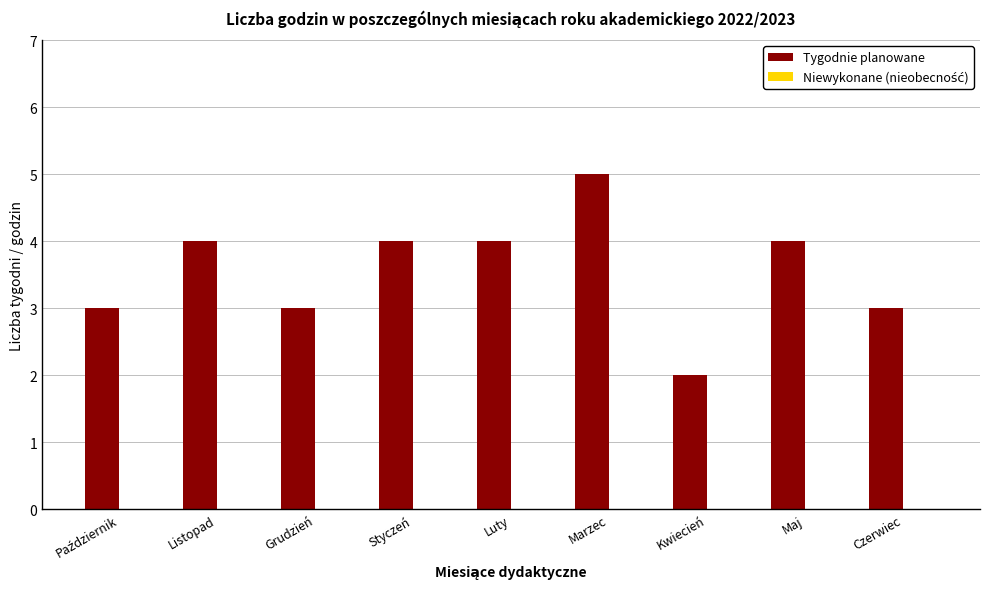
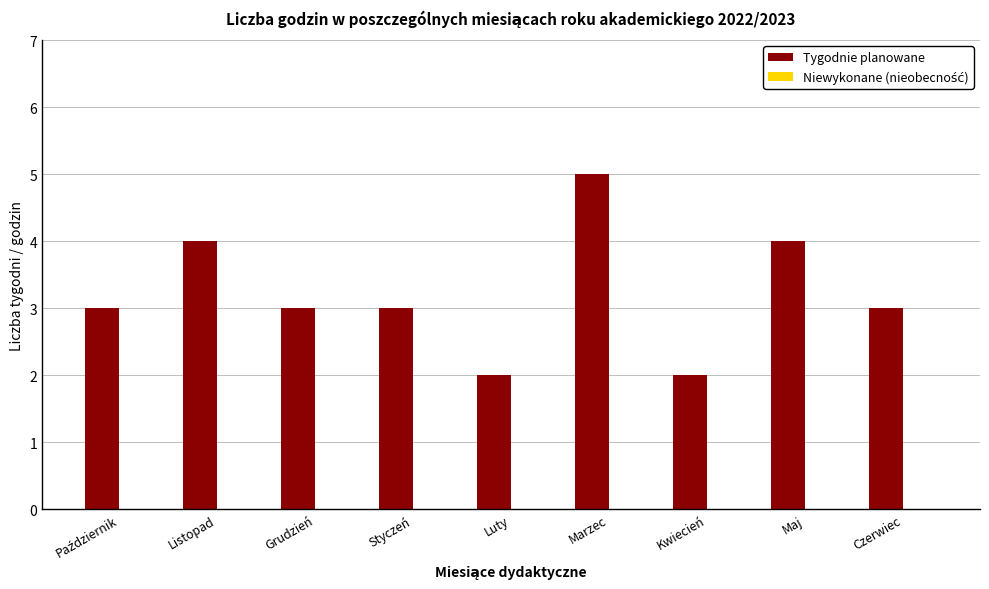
Tygodnie planowane, Styczeń: 4 -> 3
Tygodnie planowane, Luty: 4 -> 2
